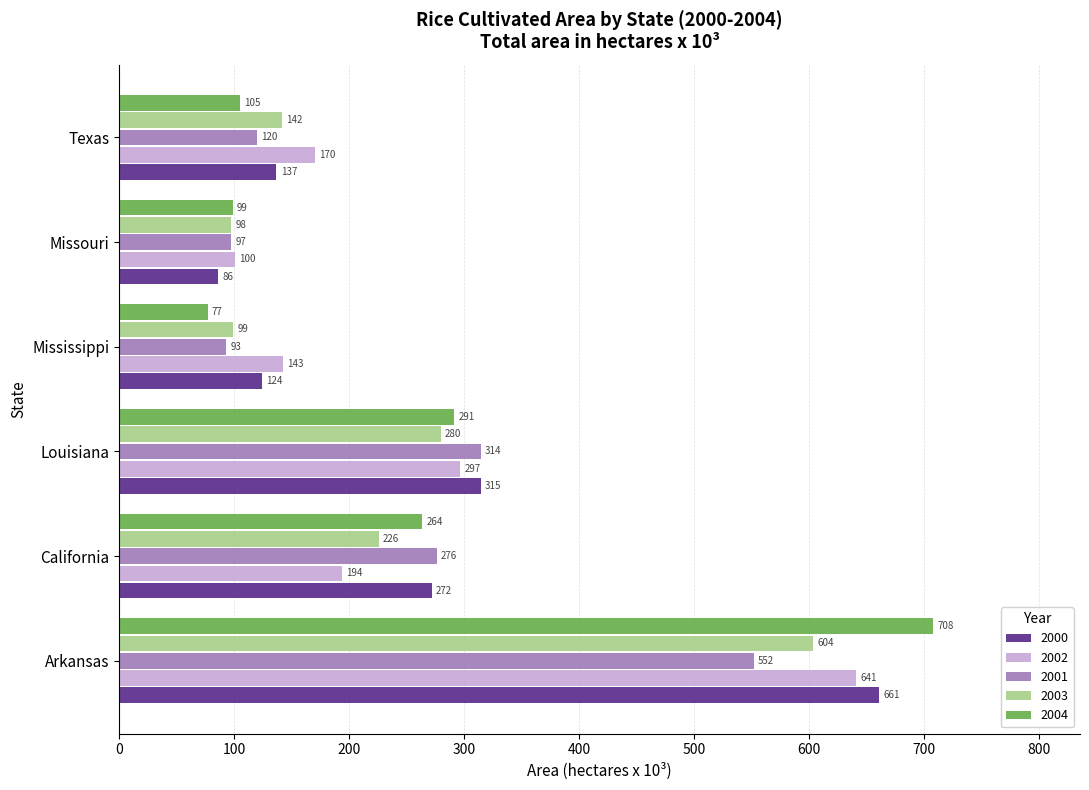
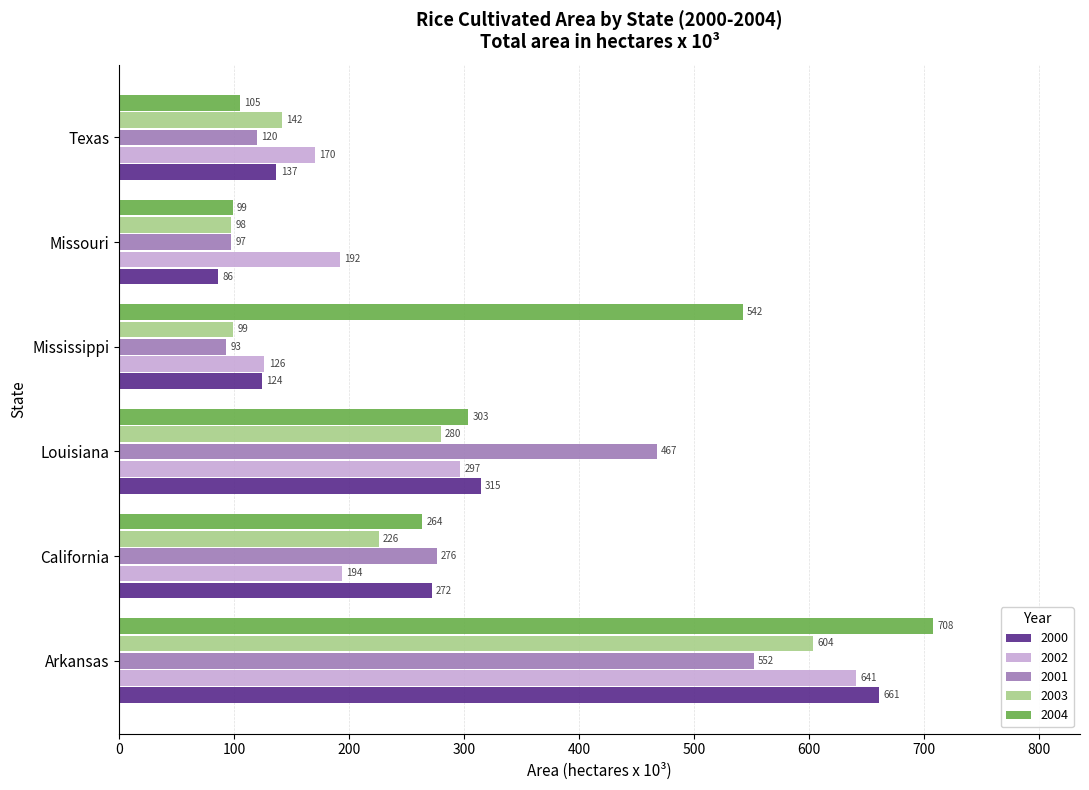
2002, Missouri: 100 -> 192
2004, Mississippi: 77 -> 542
2002, Mississippi: 143 -> 126
2004, Louisiana: 291 -> 303
2001, Louisiana: 314 -> 467
